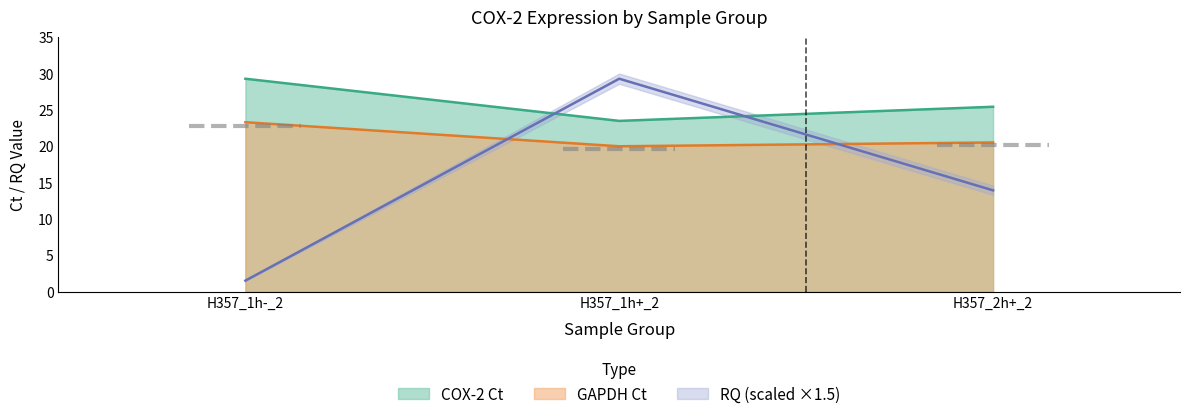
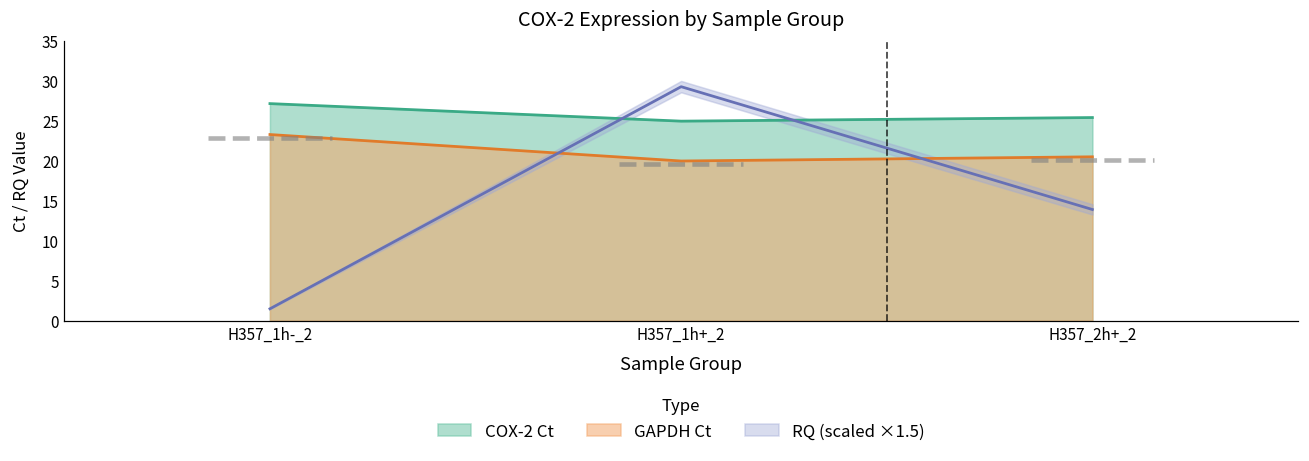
COX-2 Ct, H357_1h-_2: 29 -> 27
COX-2 Ct, H357_1h+_2: 23 -> 25
